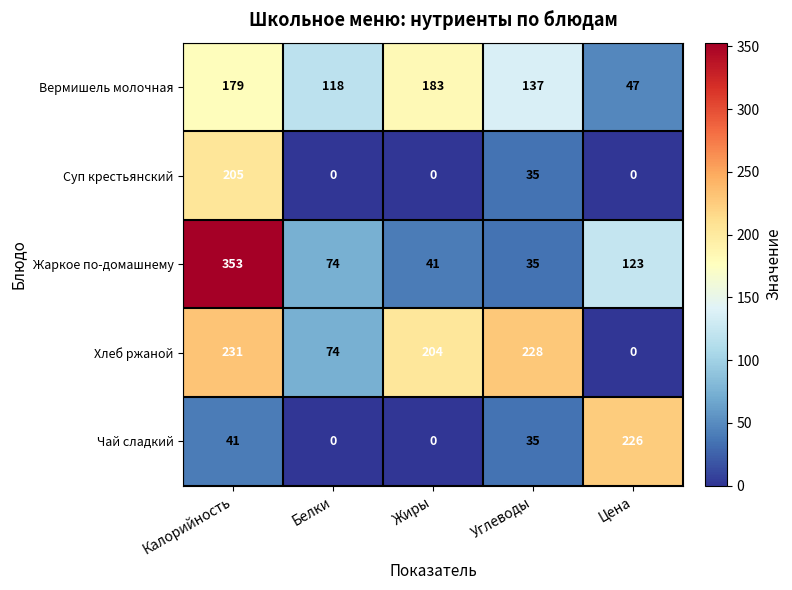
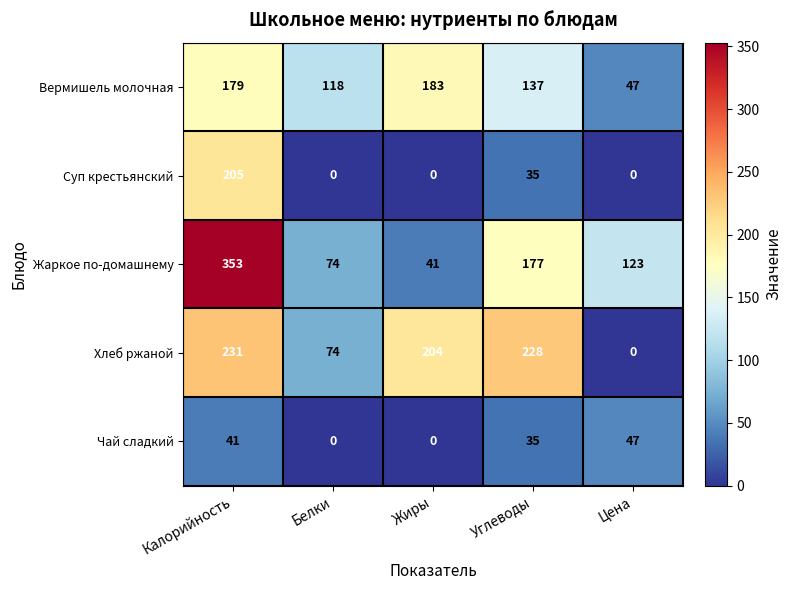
Жаркое по-домашнему, Углеводы: 35 -> 177
Чай сладкий, Цена: 226 -> 47
